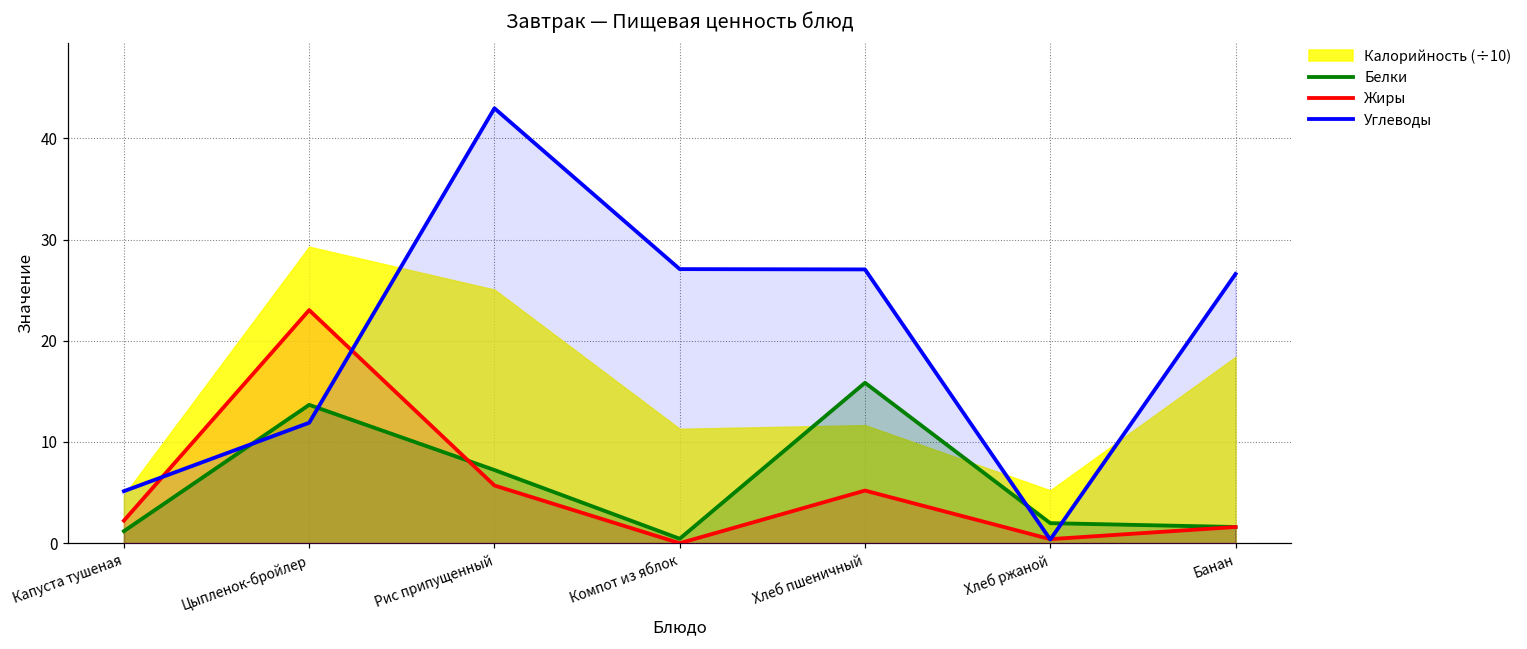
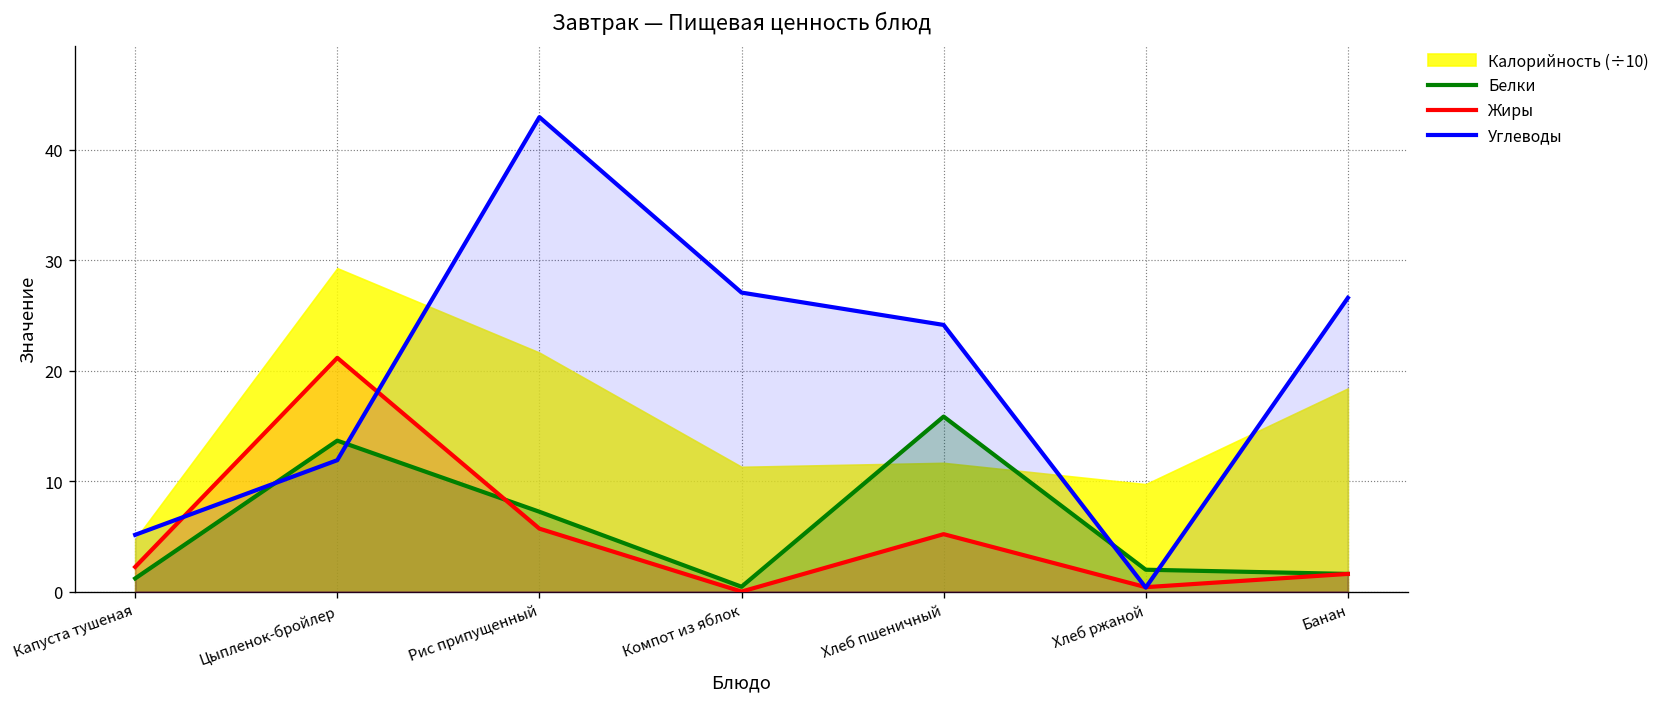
Жиры, Цыпленок-бройлер: 23 -> 21
Калорийность (÷10), Рис припущенный: 25 -> 22
Углеводы, Хлеб пшеничный: 27 -> 24
Калорийность (÷10), Хлеб ржаной: 5 -> 10
